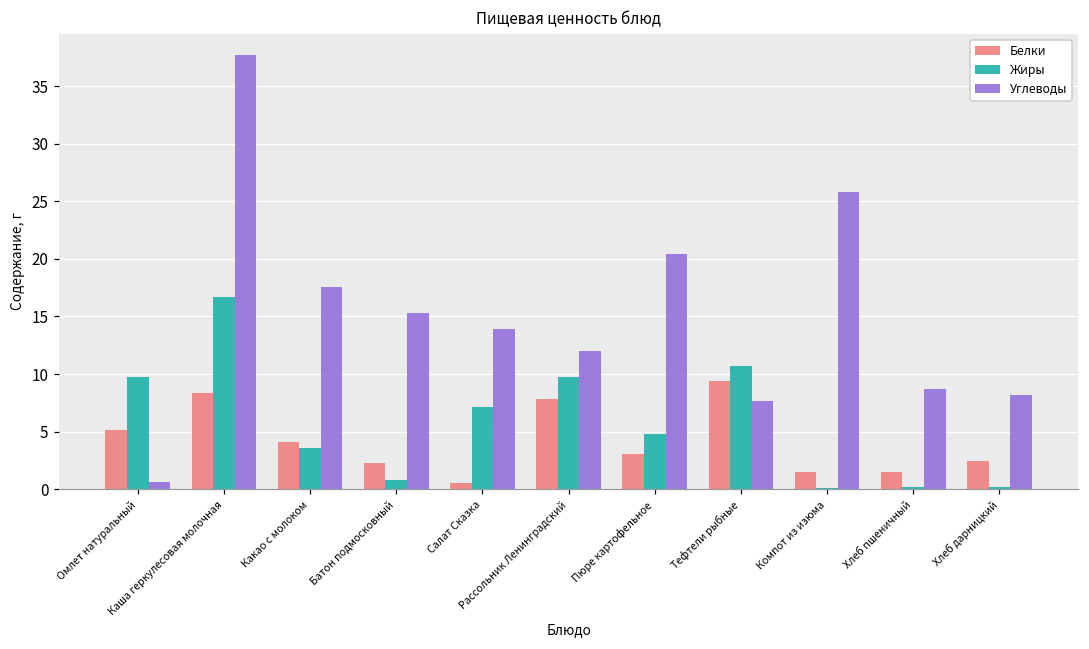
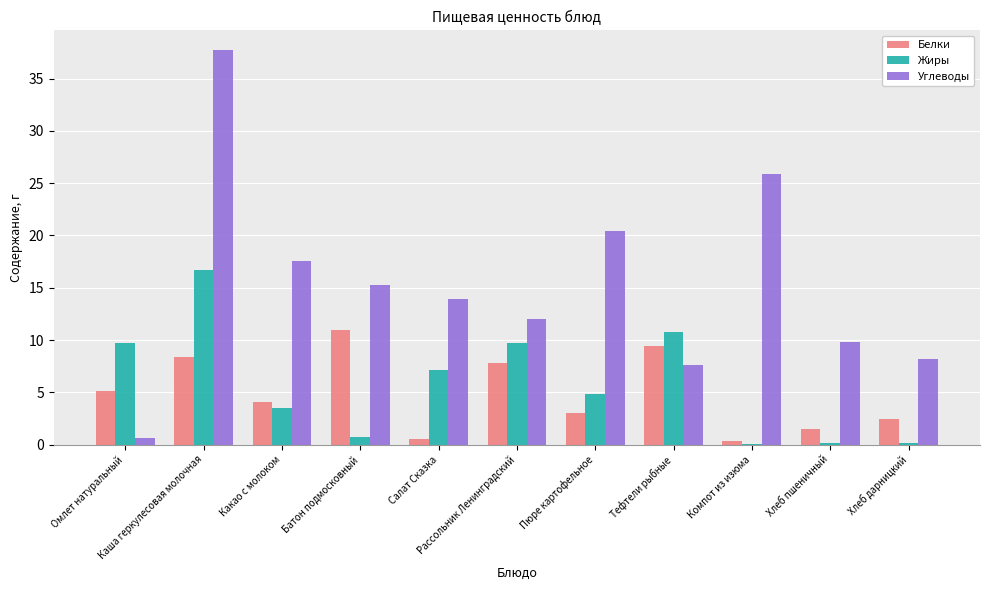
Белки, Батон подмосковный: 2.3 -> 10.9
Белки, Компот из изюма: 1.5 -> 0.4
Углеводы, Хлеб пшеничный: 8.7 -> 9.8
